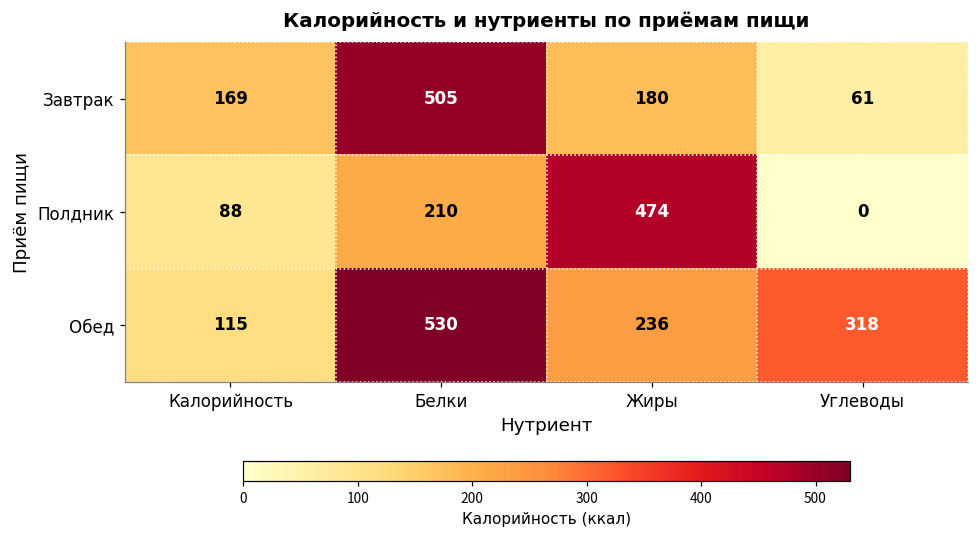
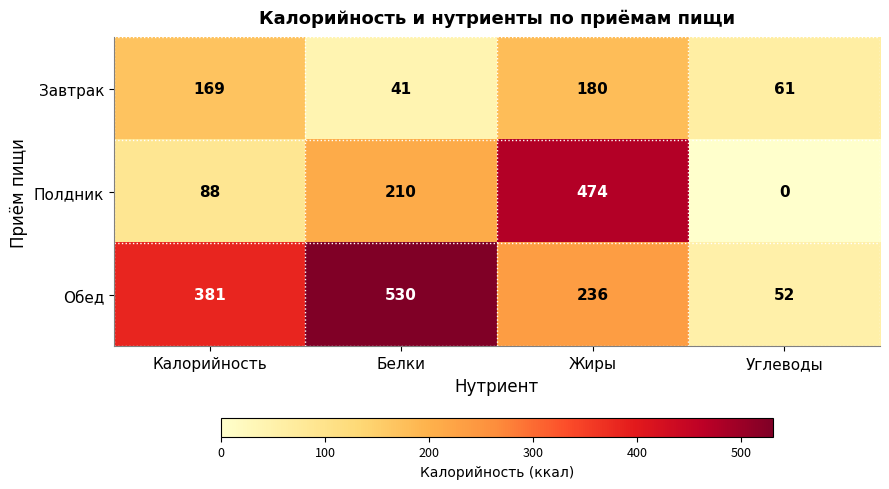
Завтрак, Белки: 505 -> 41
Обед, Калорийность: 115 -> 381
Обед, Углеводы: 318 -> 52
